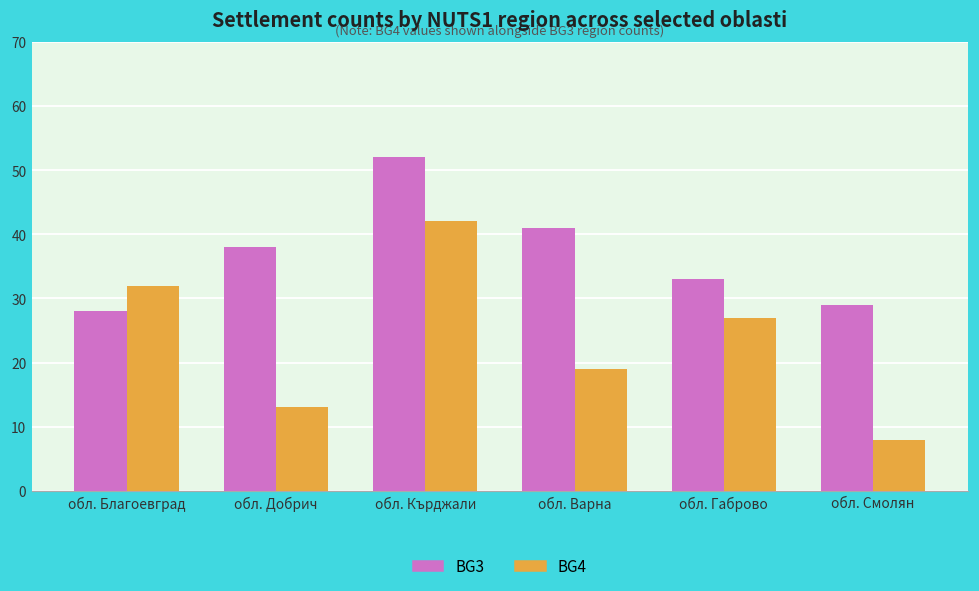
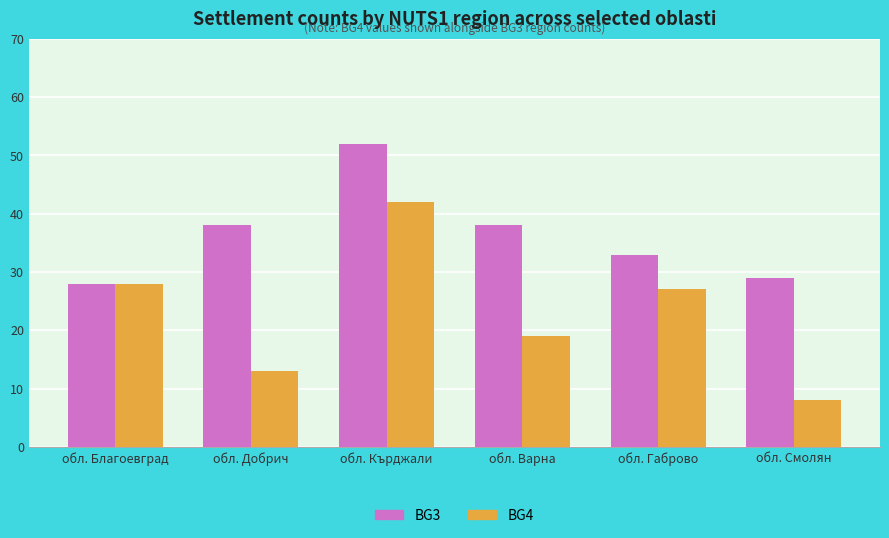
BG4, обл. Благоевград: 32 -> 28
BG3, обл. Варна: 41 -> 38
